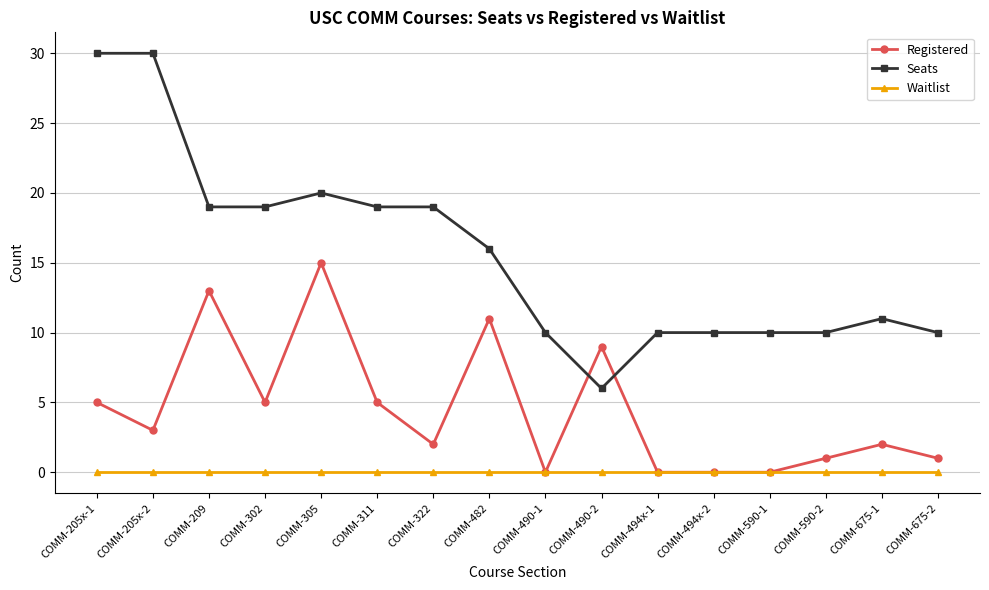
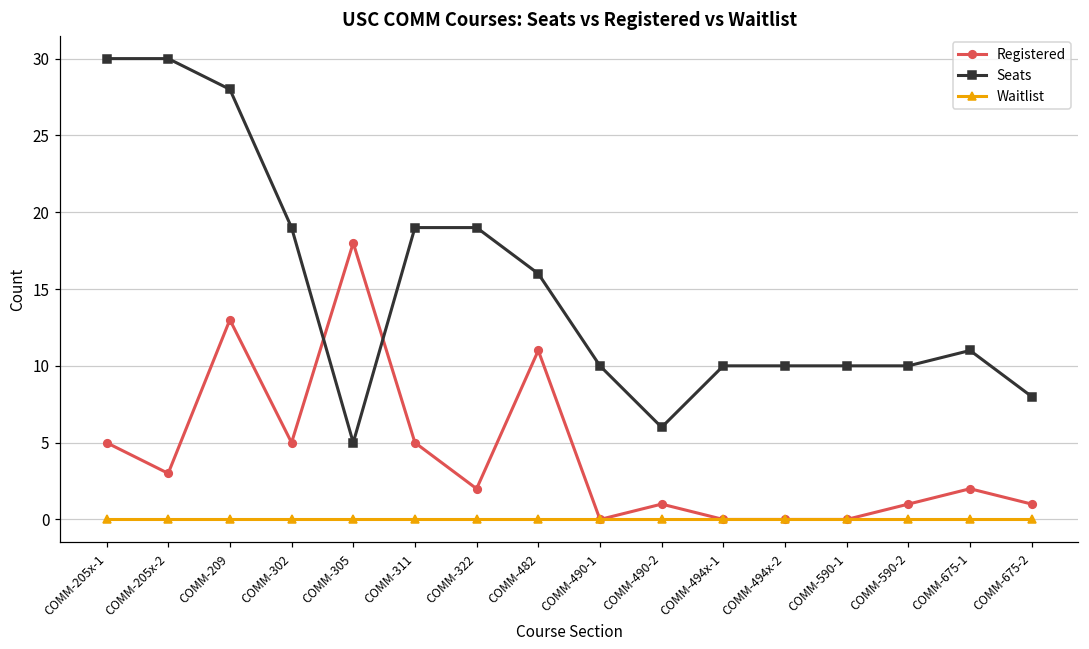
Seats, COMM-209: 19 -> 28
Registered, COMM-305: 15 -> 18
Seats, COMM-305: 20 -> 5
Registered, COMM-490-2: 9 -> 1
Seats, COMM-675-2: 10 -> 8
